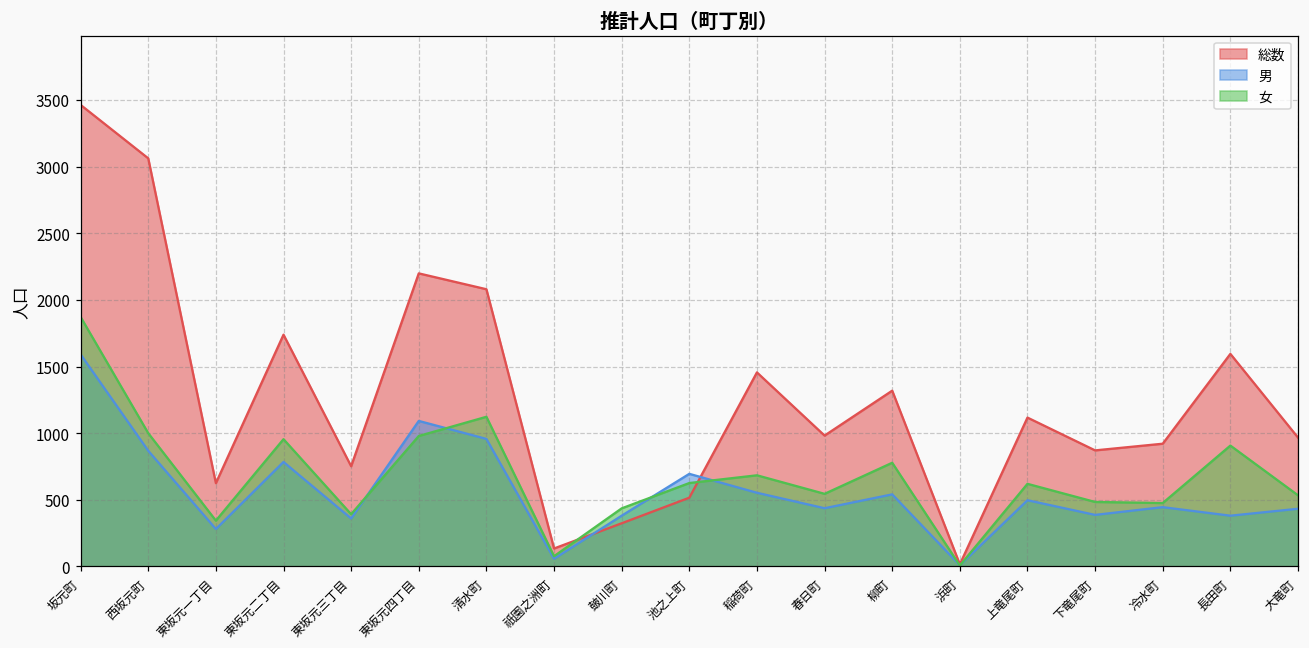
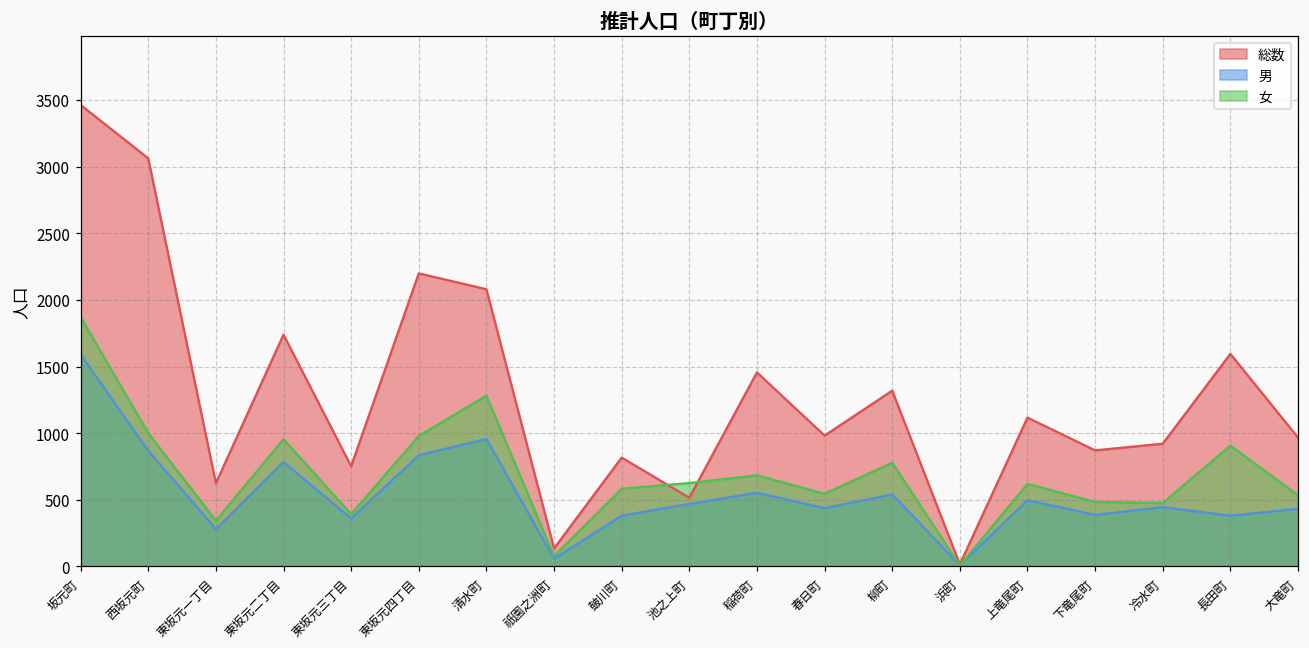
男, 東坂元四丁目: 1090 -> 830
女, 清水町: 1120 -> 1280
総数, 皷川町: 320 -> 820
女, 皷川町: 440 -> 580
男, 池之上町: 700 -> 470
